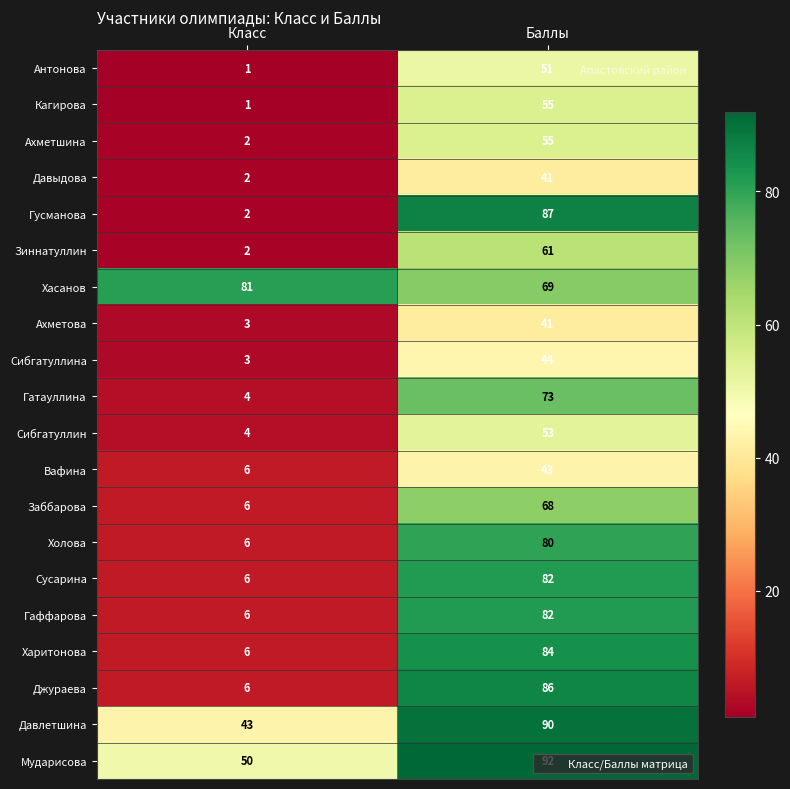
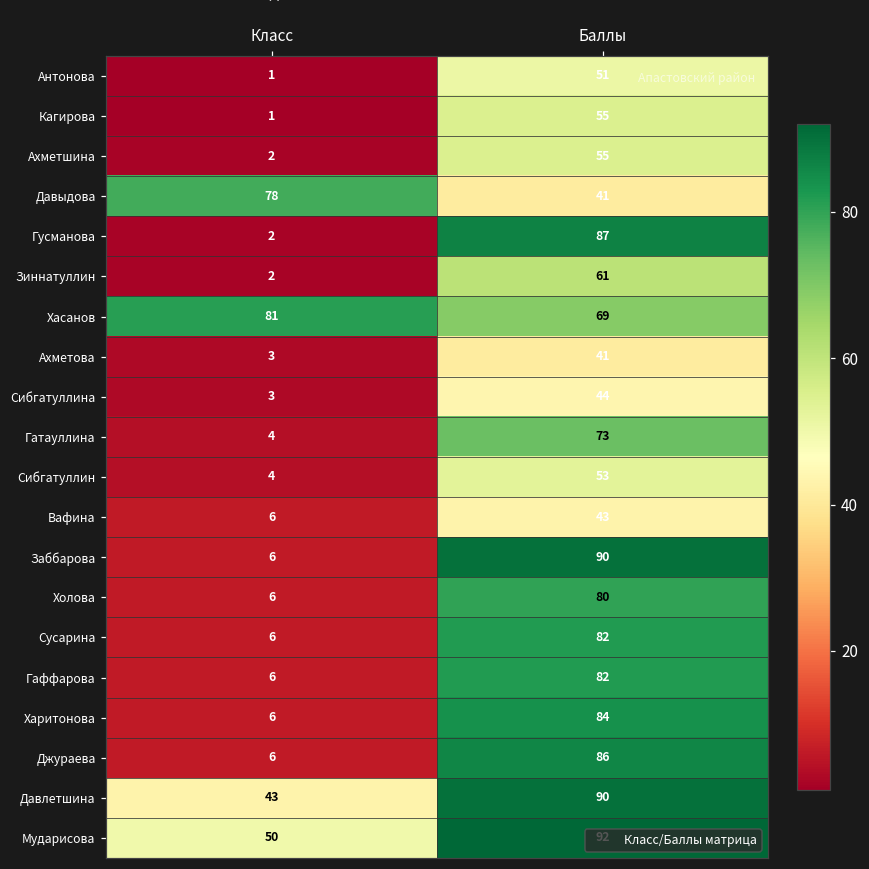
Давыдова, Класс: 2 -> 78
Заббарова, Баллы: 68 -> 90
